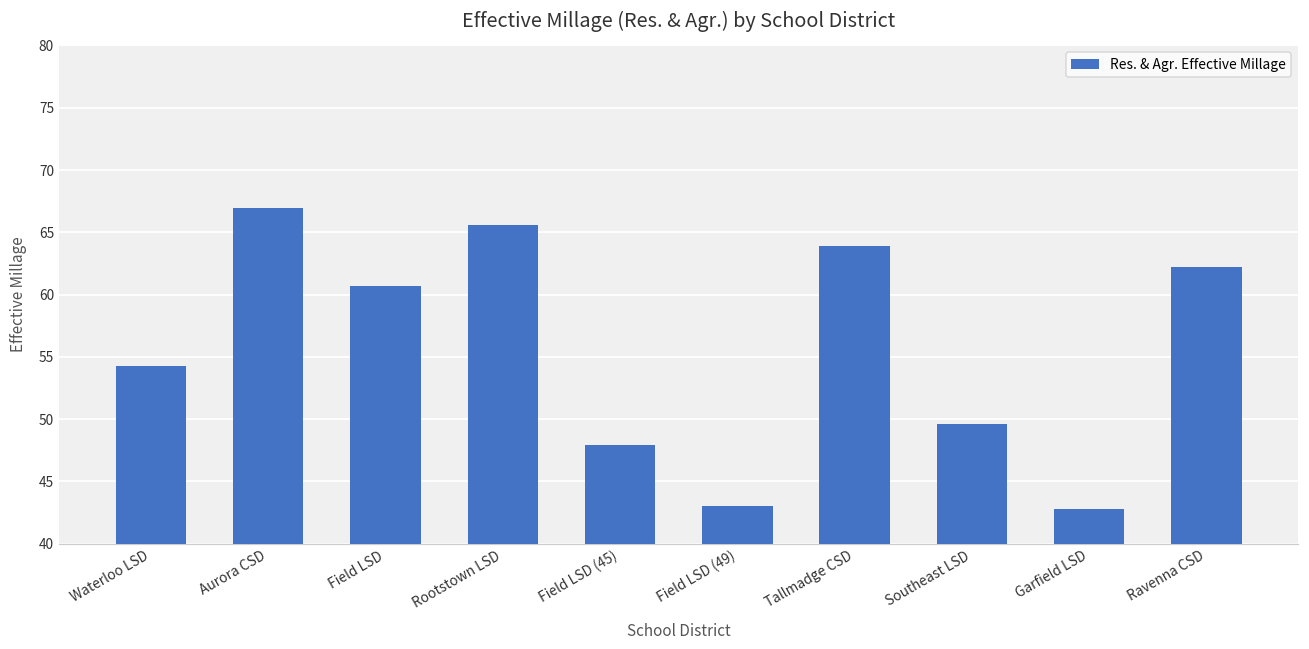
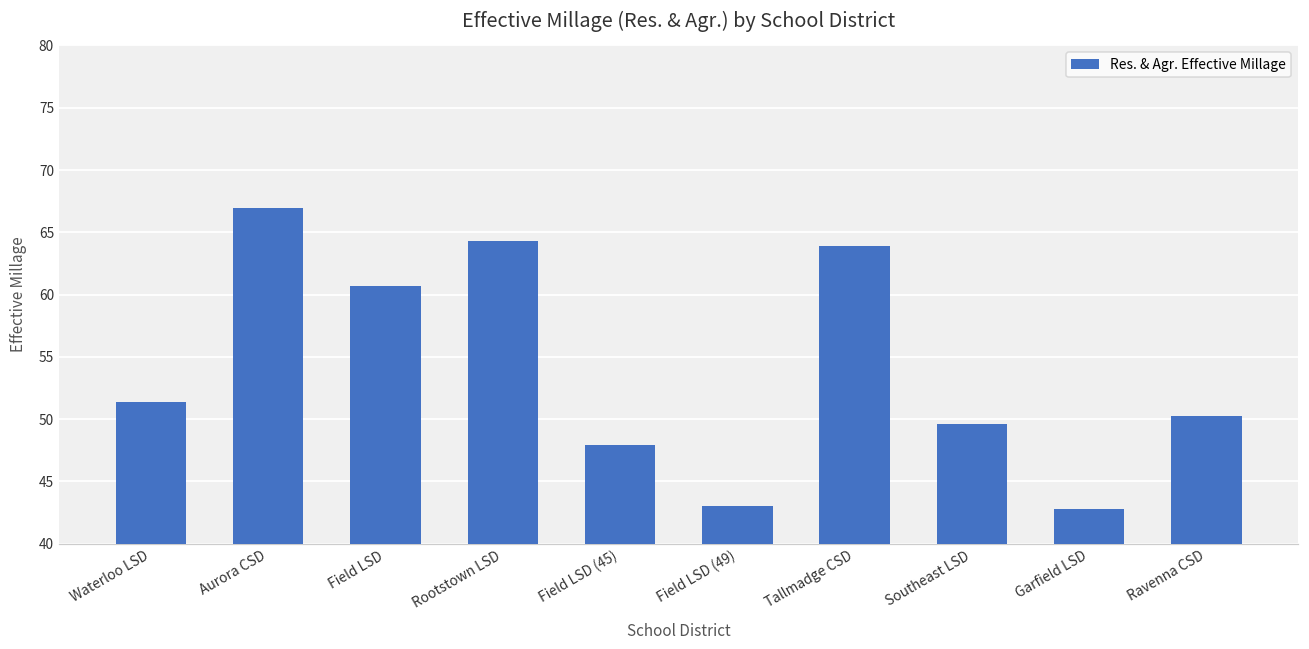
Waterloo LSD: 54.3 -> 51.4
Rootstown LSD: 65.6 -> 64.3
Ravenna CSD: 62.2 -> 50.3
